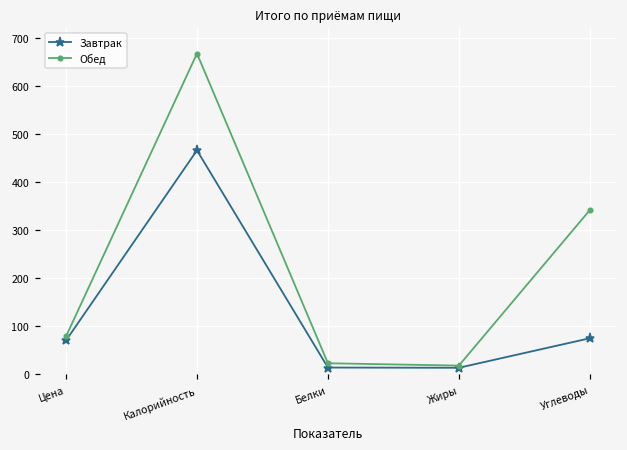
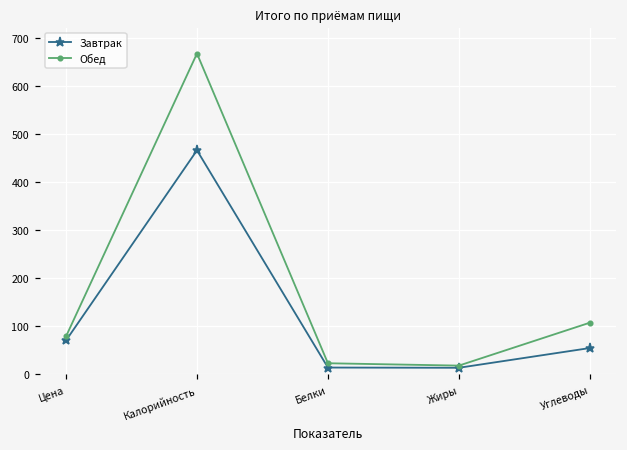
Завтрак, Углеводы: 70 -> 50
Обед, Углеводы: 340 -> 110
